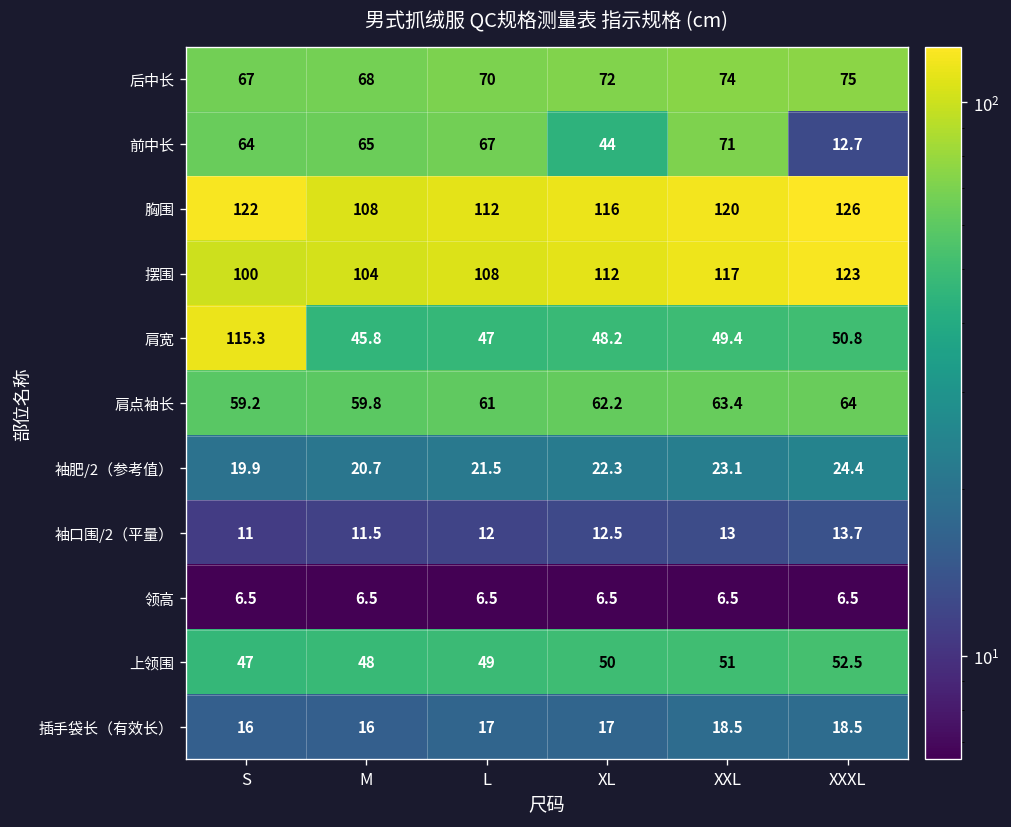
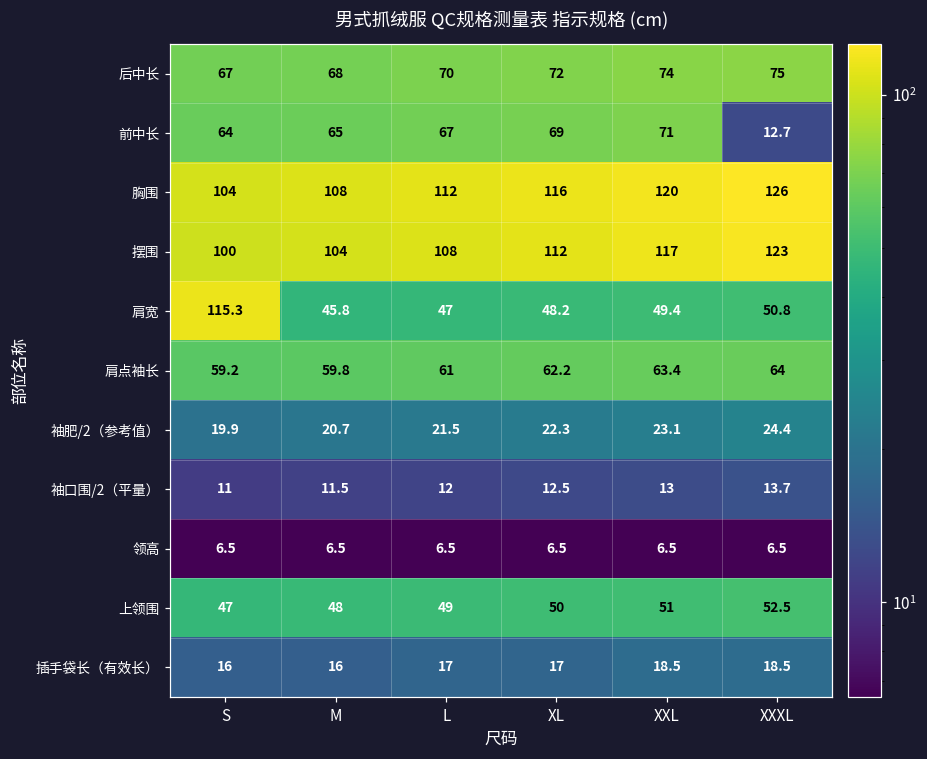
前中长, XL: 44 -> 69
胸围, S: 122 -> 104
